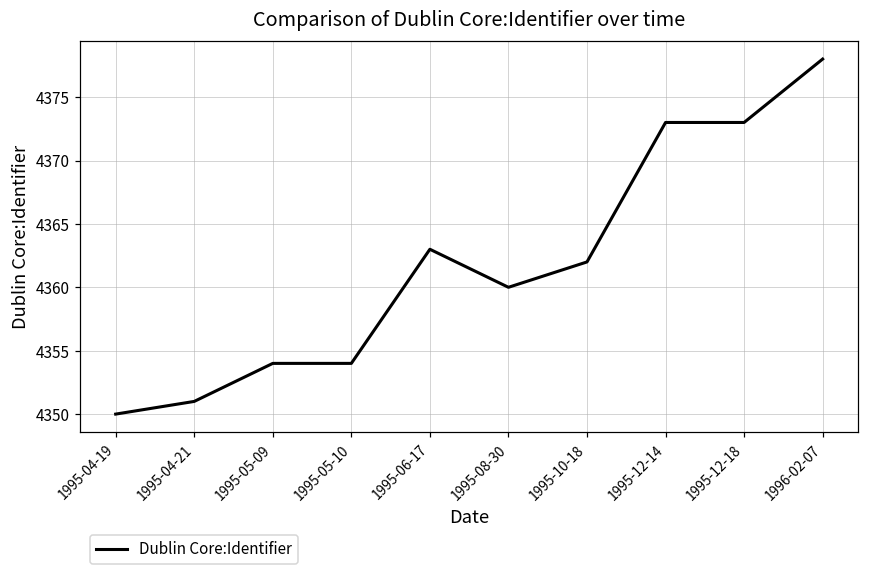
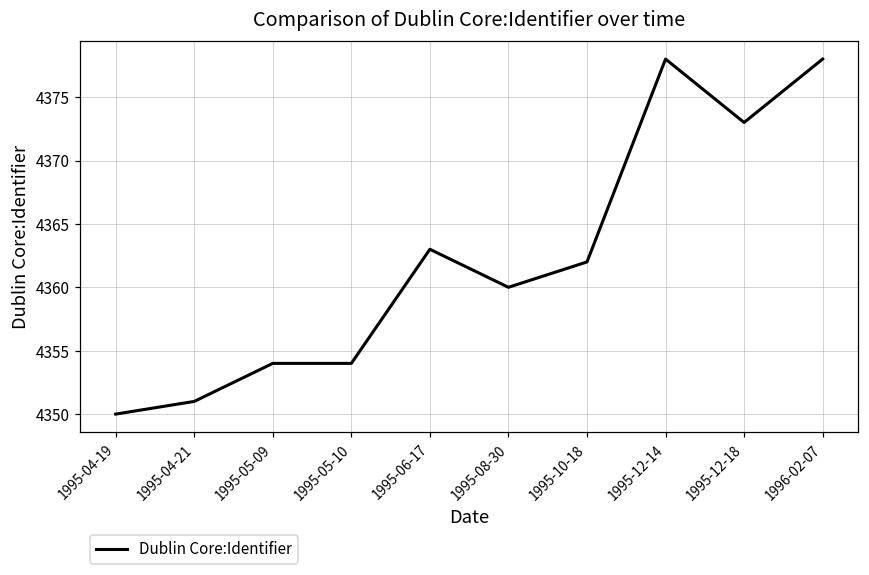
1995-12-14: 4373 -> 4378
